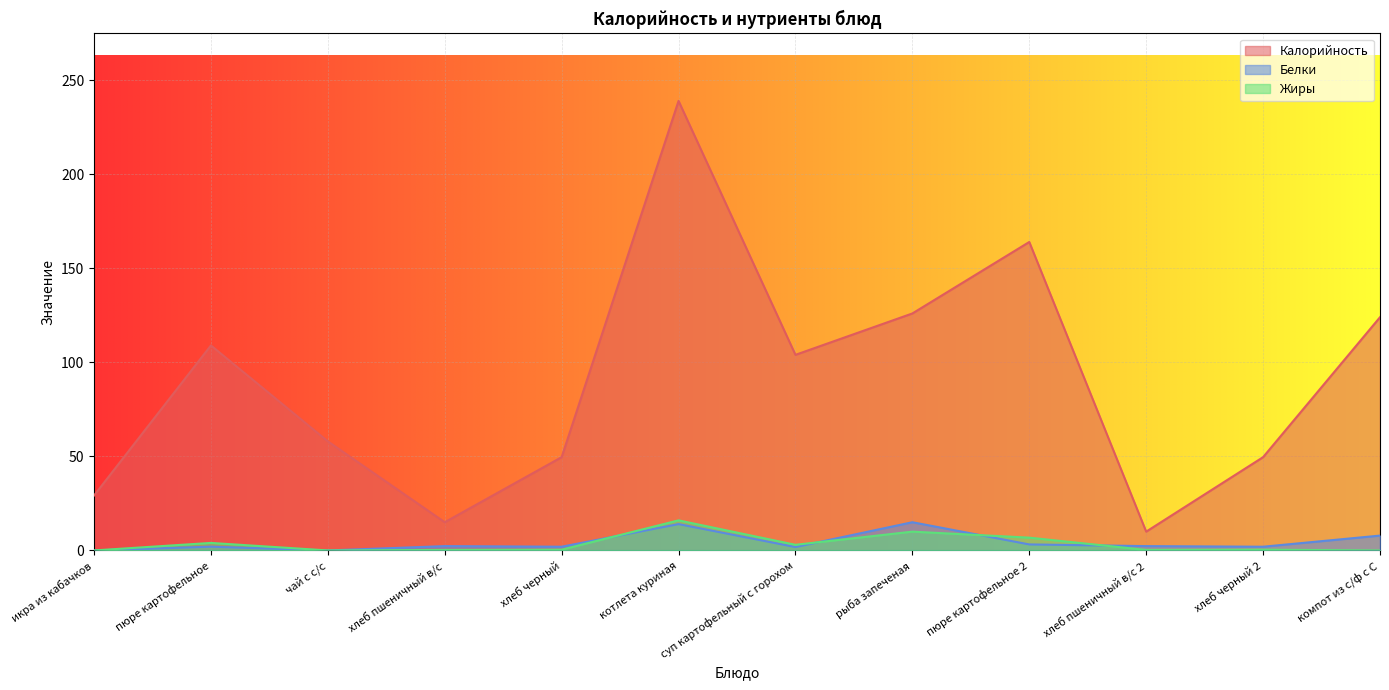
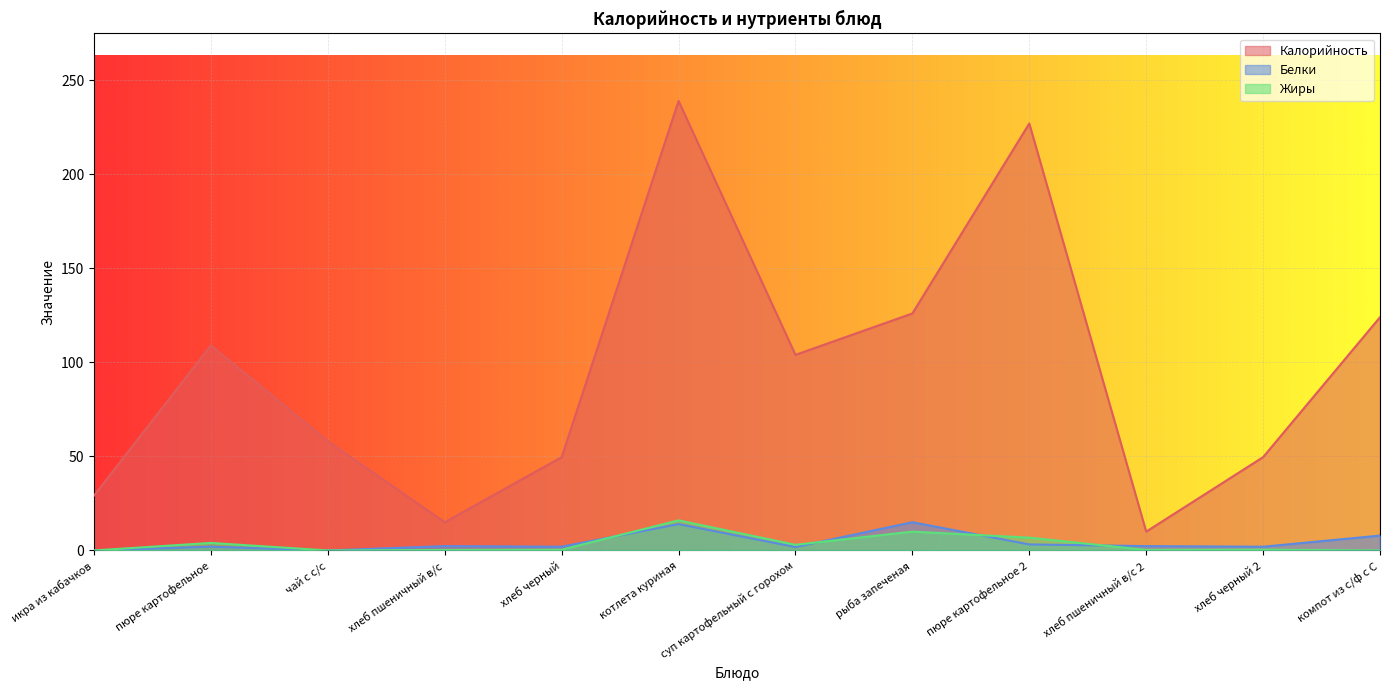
Калорийность, пюре картофельное 2: 164 -> 227
